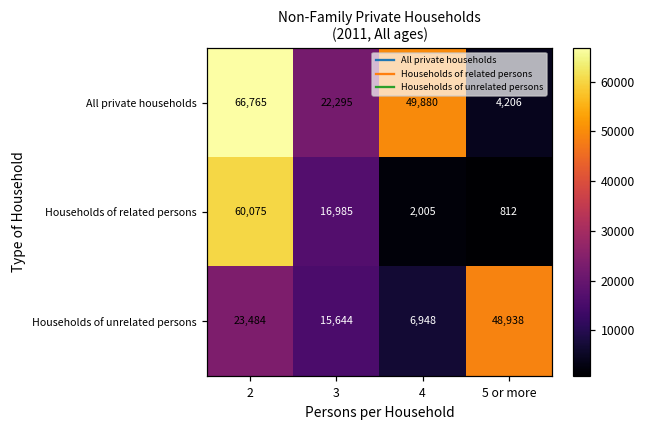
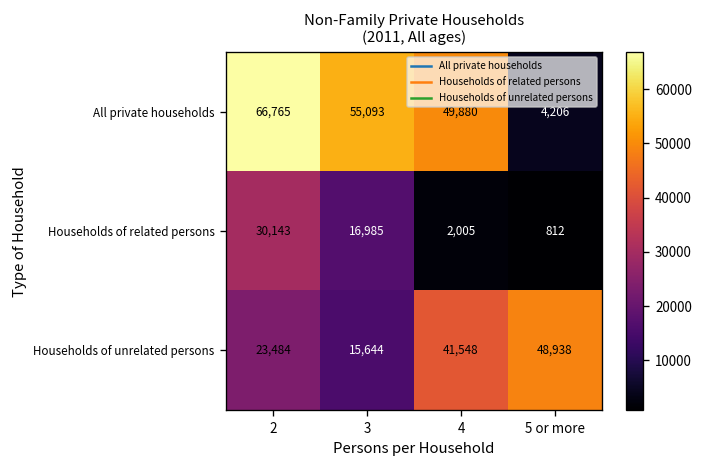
All private households, 3: 22,295 -> 55,093
Households of related persons, 2: 60,075 -> 30,143
Households of unrelated persons, 4: 6,948 -> 41,548
